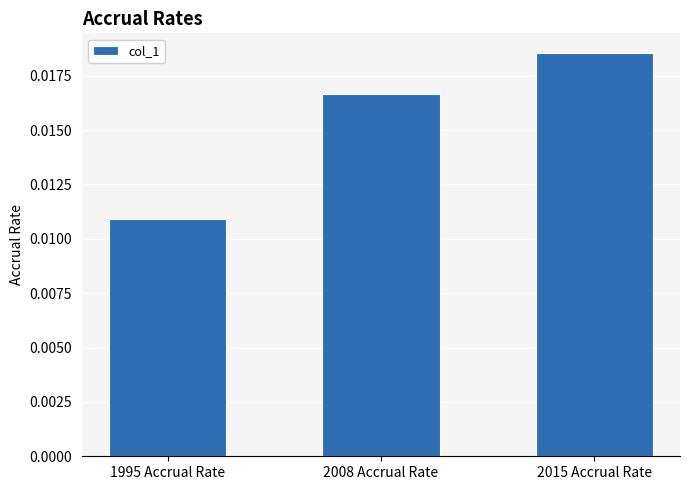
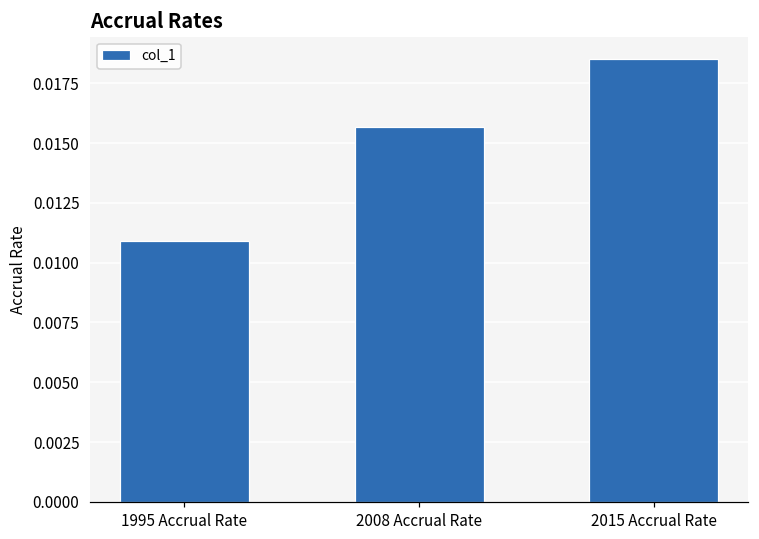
2008 Accrual Rate: 0.0167 -> 0.0157
